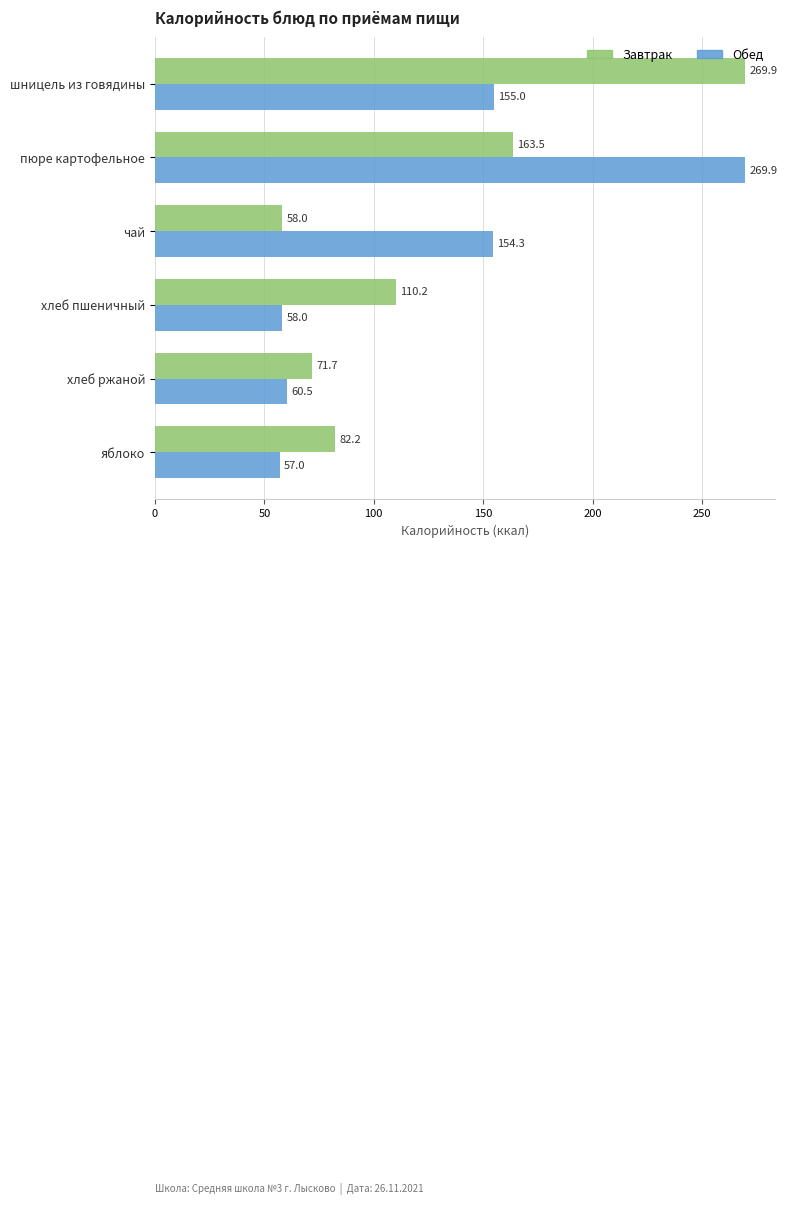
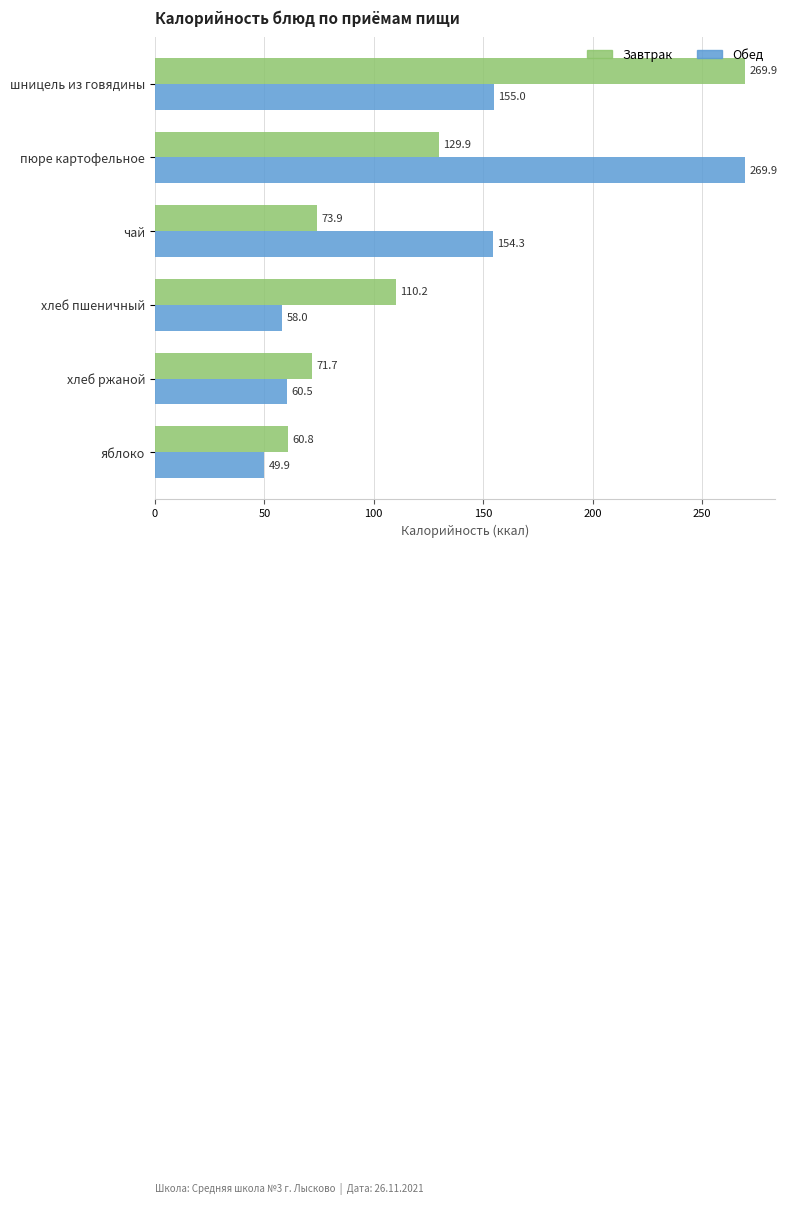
Завтрак, пюре картофельное: 163.5 -> 129.9
Завтрак, чай: 58.0 -> 73.9
Завтрак, яблоко: 82.2 -> 60.8
Обед, яблоко: 57.0 -> 49.9
